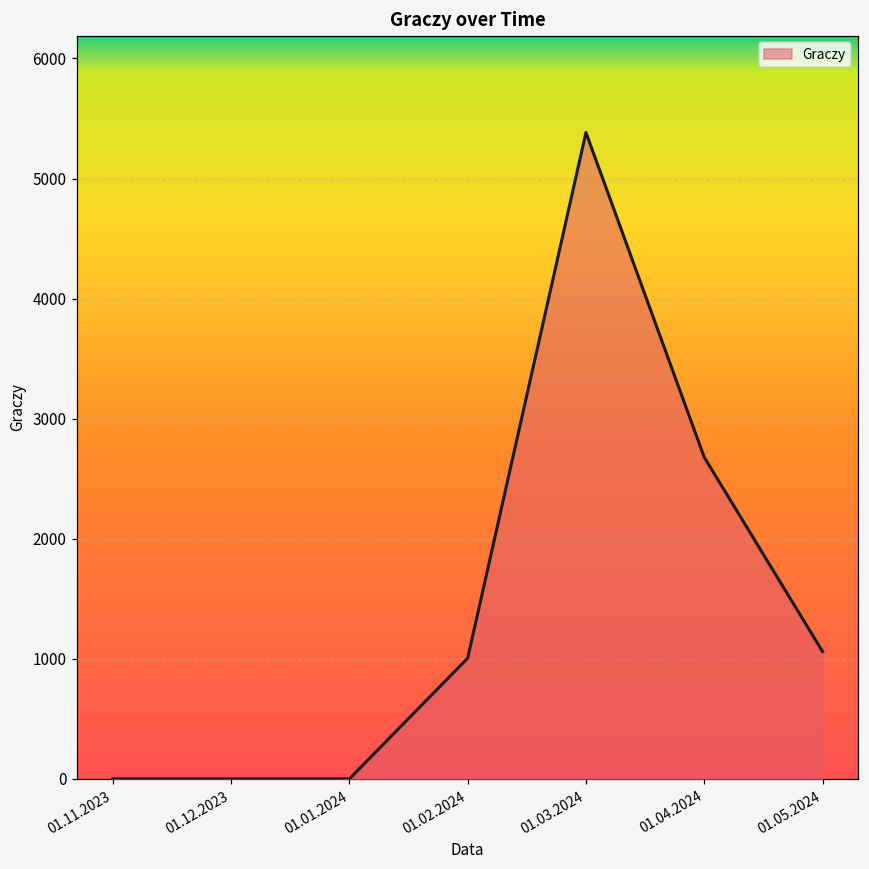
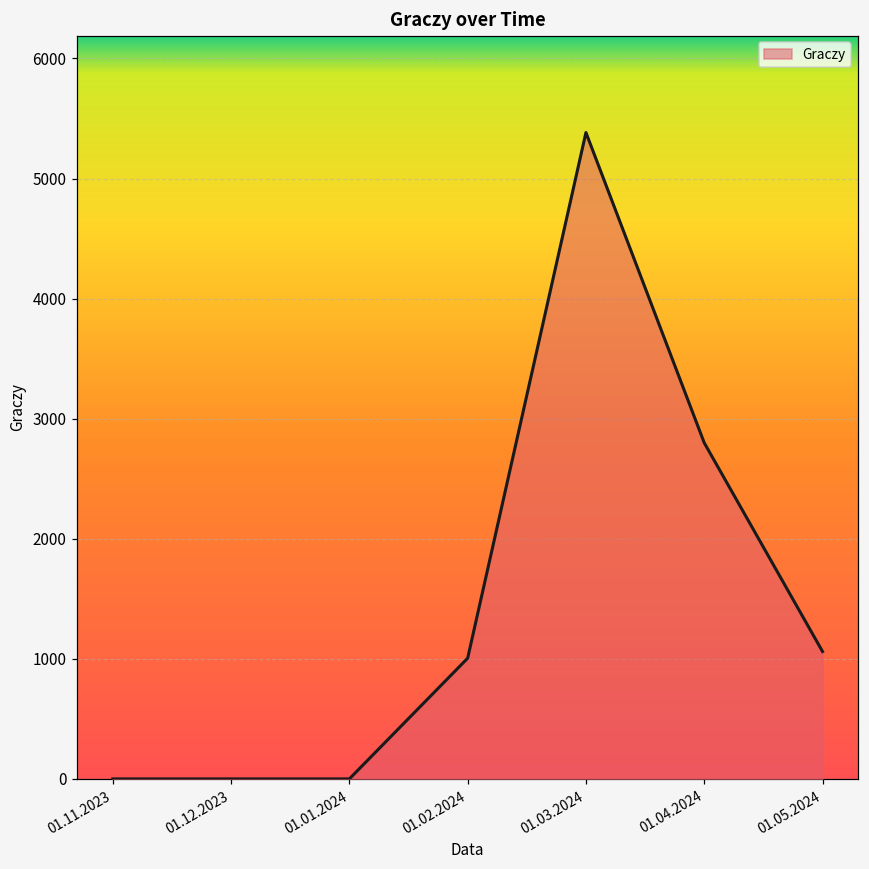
01.04.2024: 2680 -> 2800
